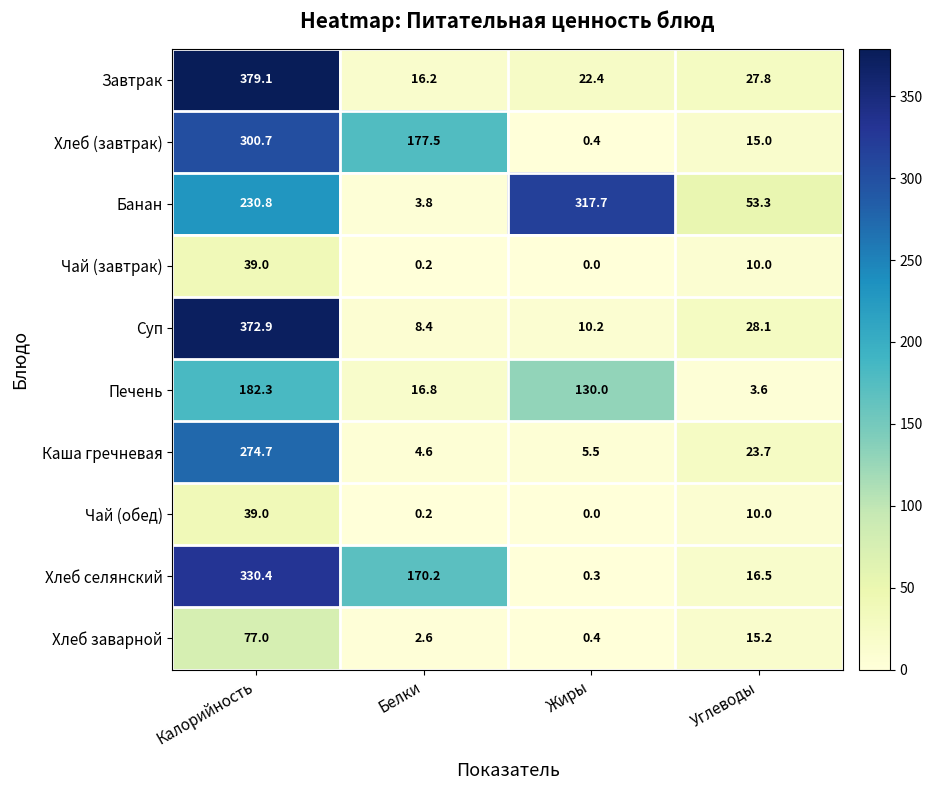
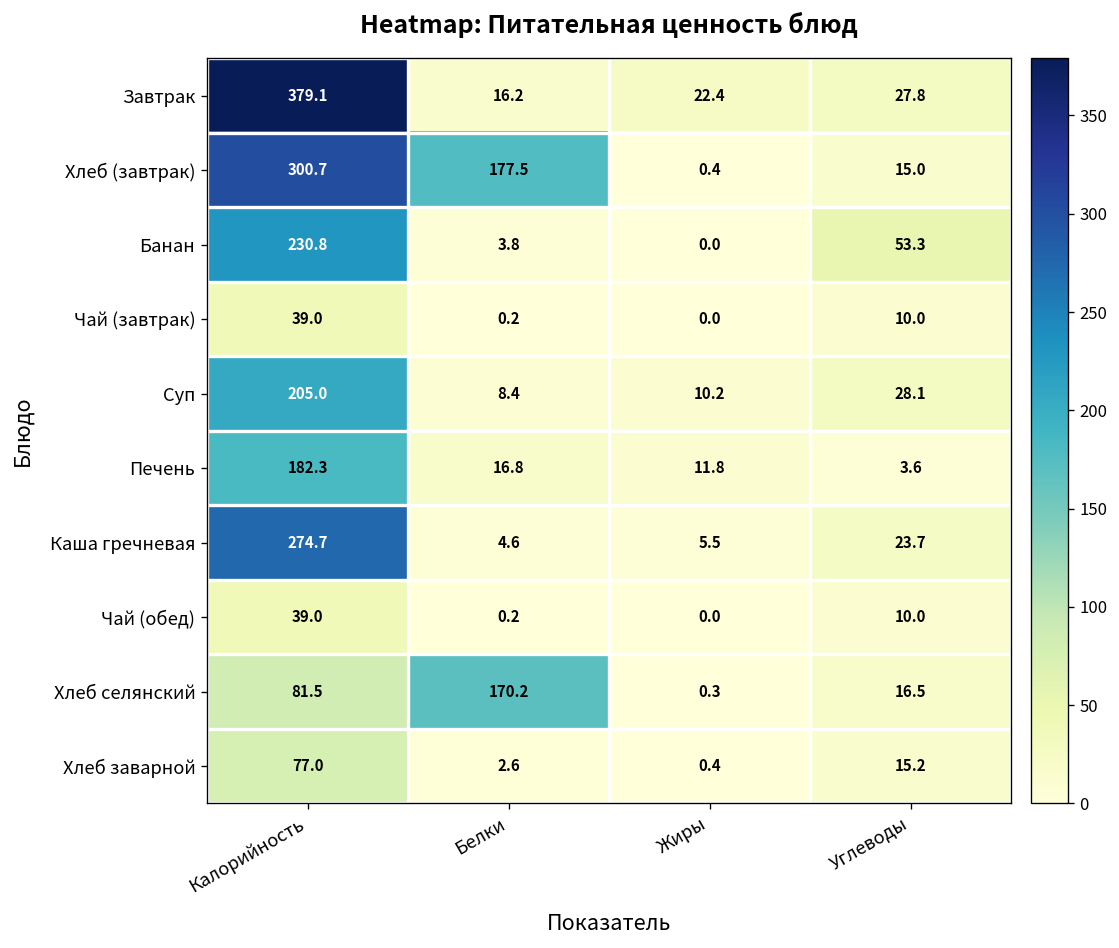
Банан, Жиры: 317.7 -> 0.0
Суп, Калорийность: 372.9 -> 205.0
Печень, Жиры: 130.0 -> 11.8
Хлеб селянский, Калорийность: 330.4 -> 81.5
